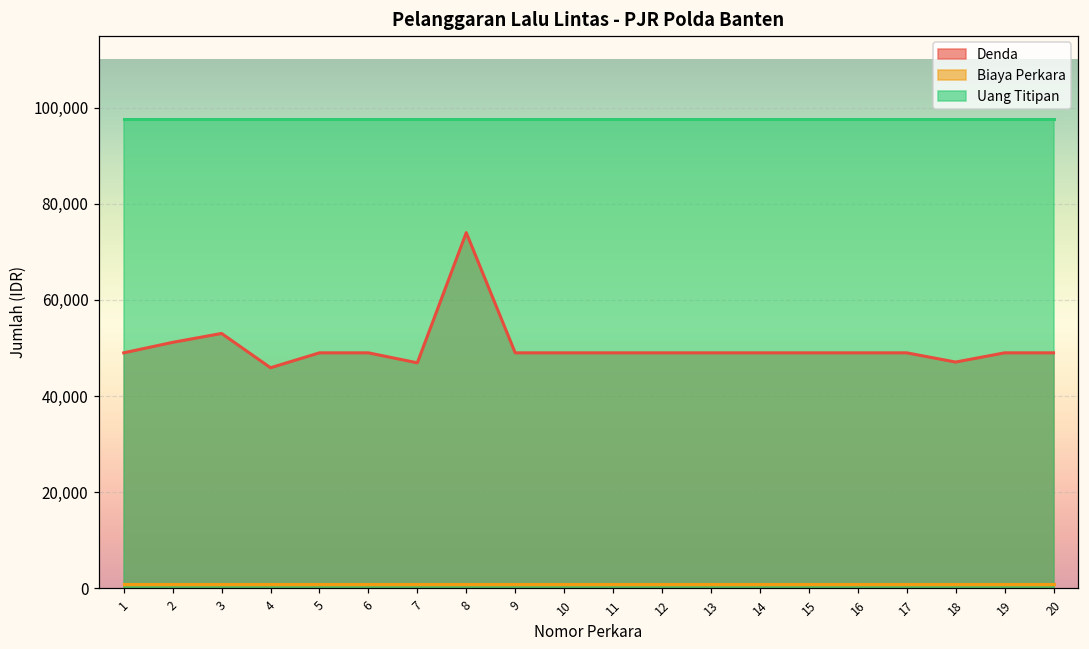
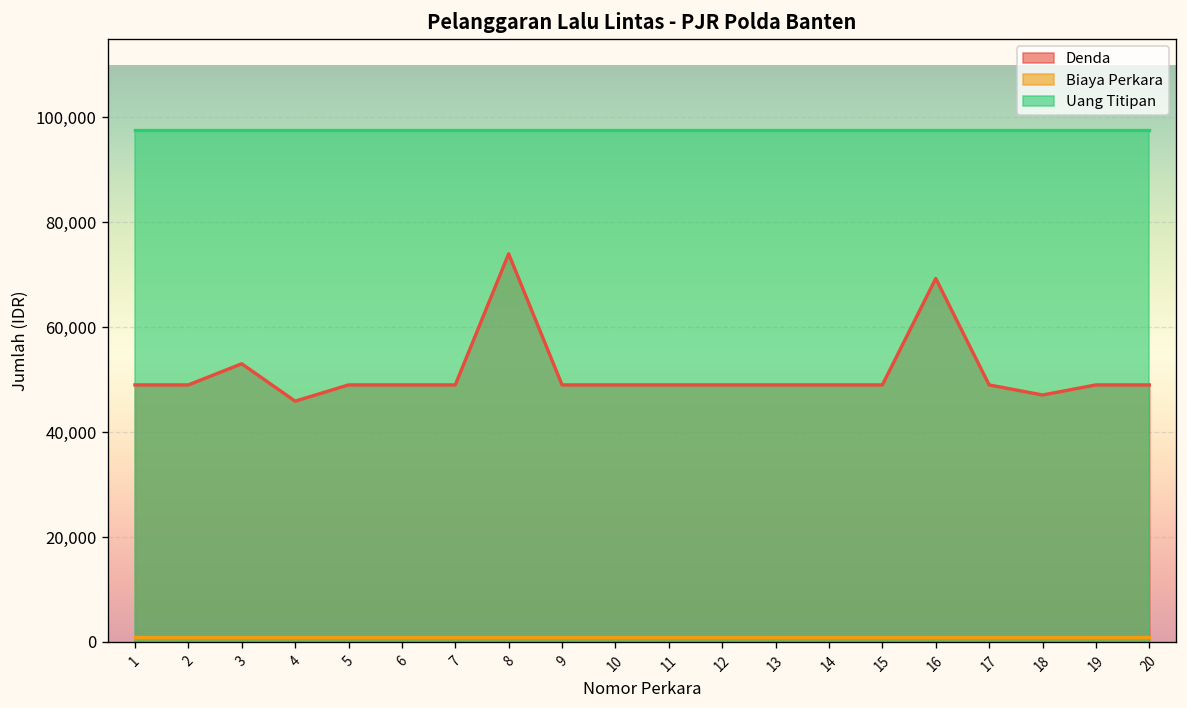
Denda, 2: 51,000 -> 49,000
Denda, 7: 47,000 -> 49,000
Denda, 16: 49,000 -> 69,000
